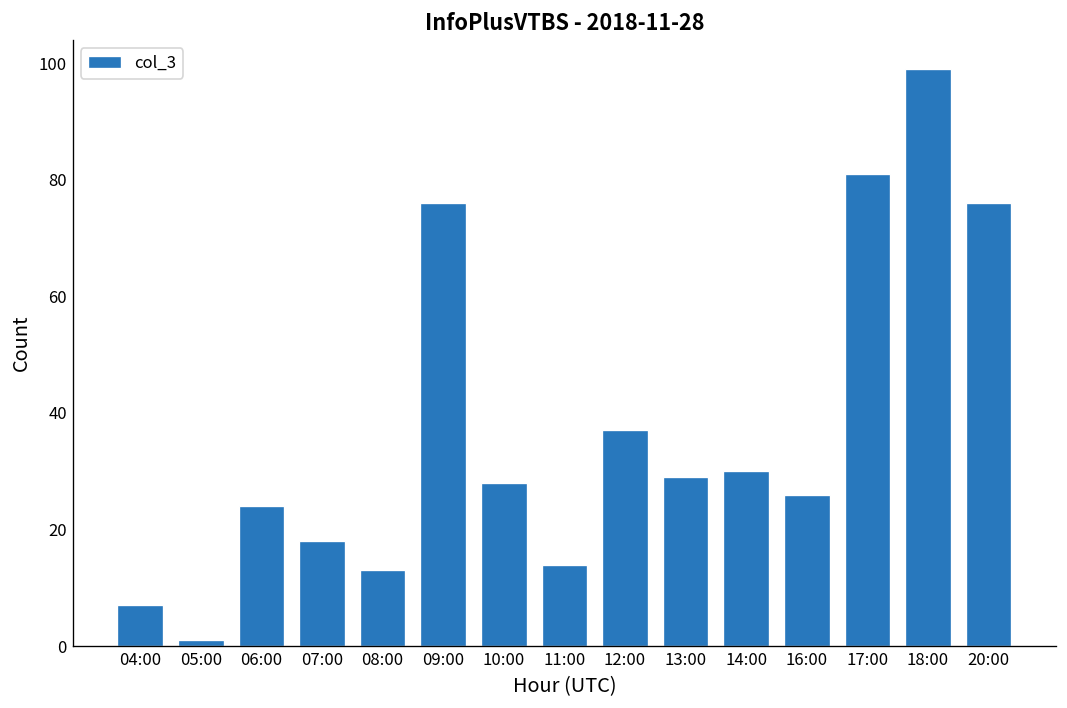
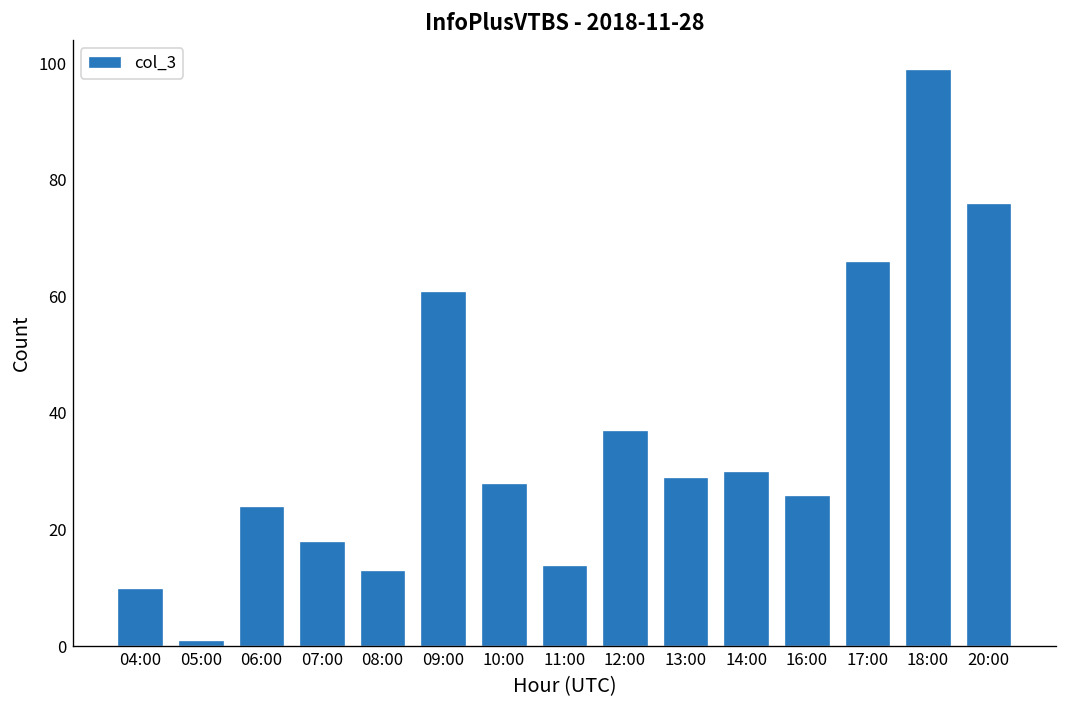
04:00: 7 -> 10
09:00: 76 -> 61
17:00: 81 -> 66
